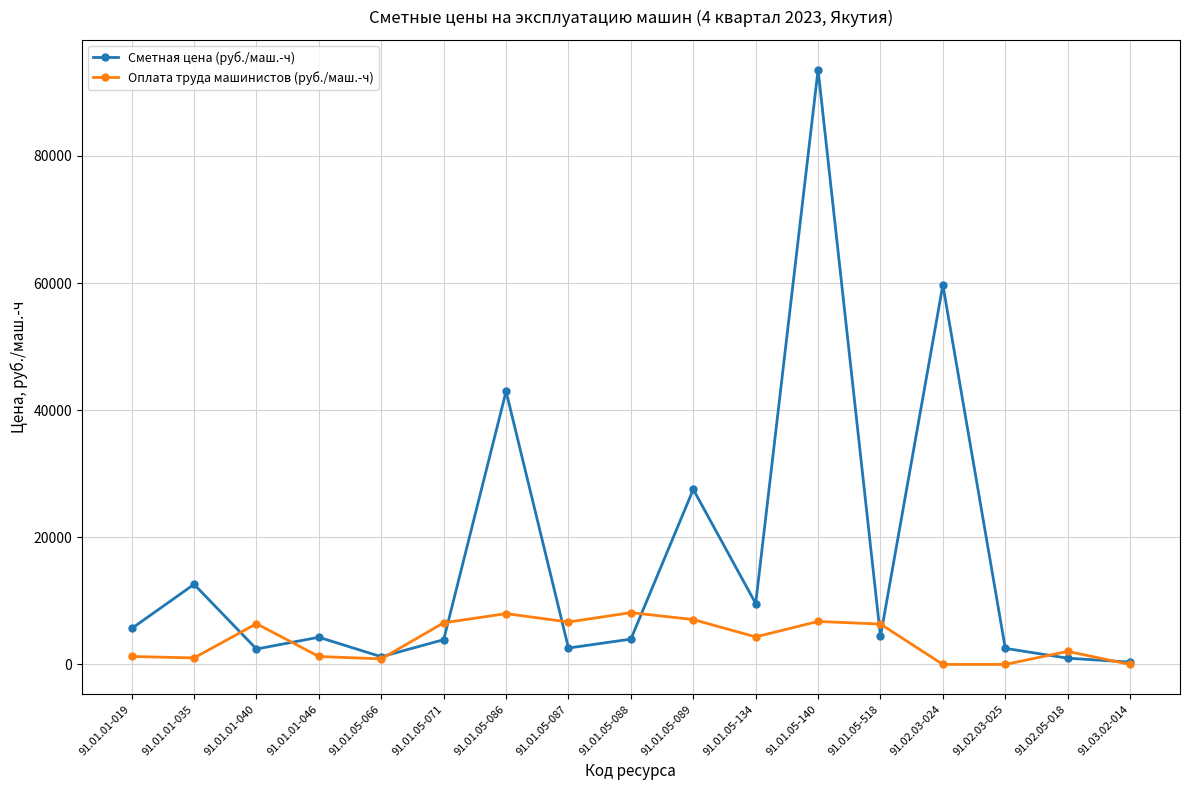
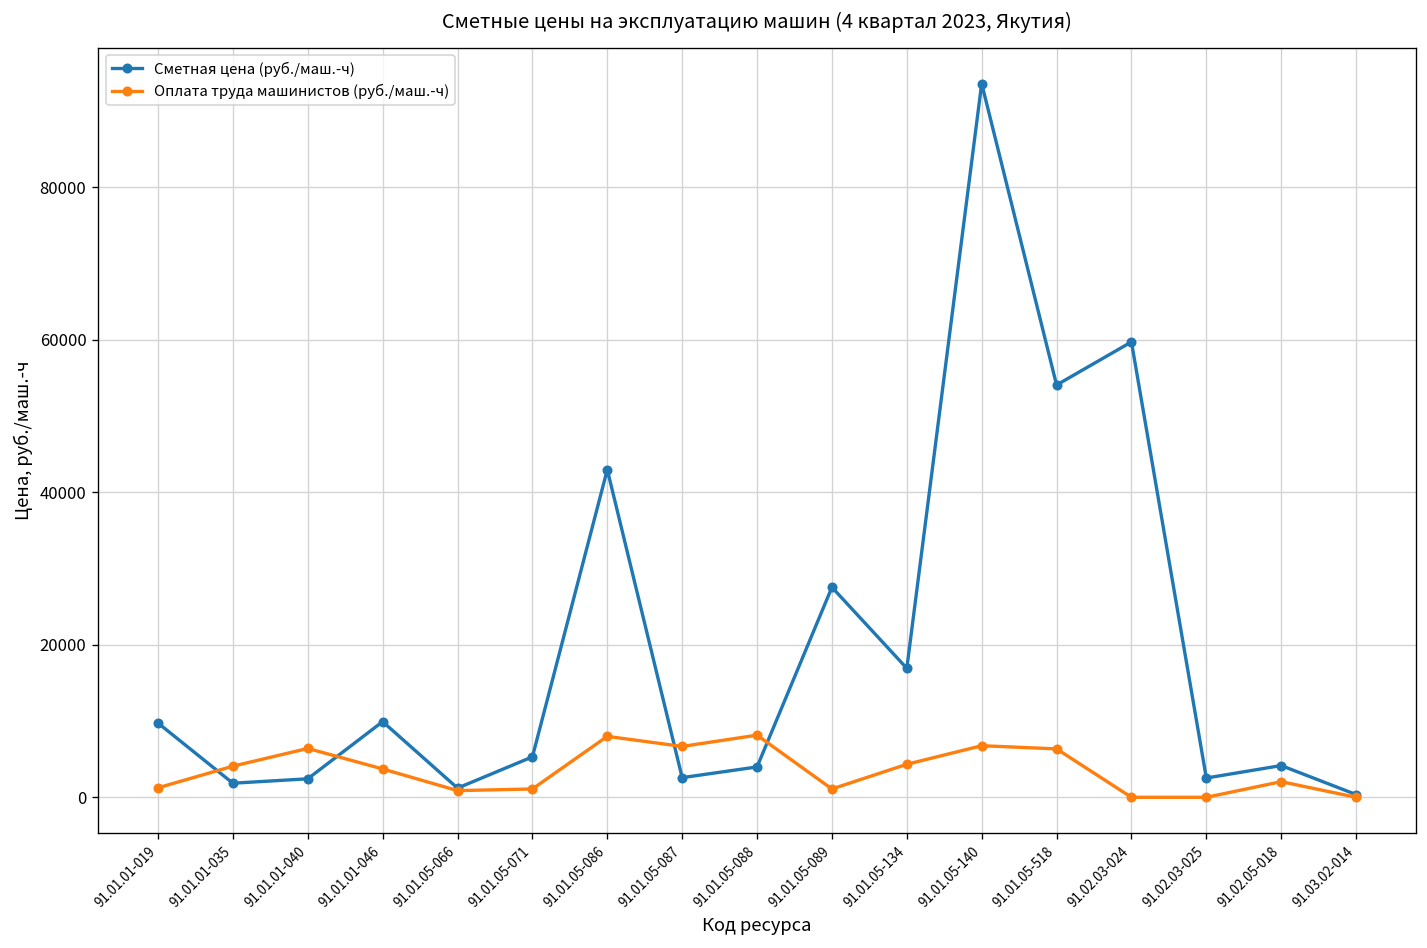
Сметная цена (руб./маш.-ч), 91.01.01-019: 6000 -> 10000
Сметная цена (руб./маш.-ч), 91.01.01-035: 13000 -> 2000
Оплата труда машинистов (руб./маш.-ч), 91.01.01-035: 1000 -> 4000
Сметная цена (руб./маш.-ч), 91.01.01-046: 4000 -> 10000
Оплата труда машинистов (руб./маш.-ч), 91.01.01-046: 1000 -> 4000
Сметная цена (руб./маш.-ч), 91.01.05-071: 4000 -> 5000
Оплата труда машинистов (руб./маш.-ч), 91.01.05-071: 7000 -> 1000
Оплата труда машинистов (руб./маш.-ч), 91.01.05-089: 7000 -> 1000
Сметная цена (руб./маш.-ч), 91.01.05-134: 10000 -> 17000
Сметная цена (руб./маш.-ч), 91.01.05-518: 4000 -> 54000
Сметная цена (руб./маш.-ч), 91.02.05-018: 1000 -> 4000
